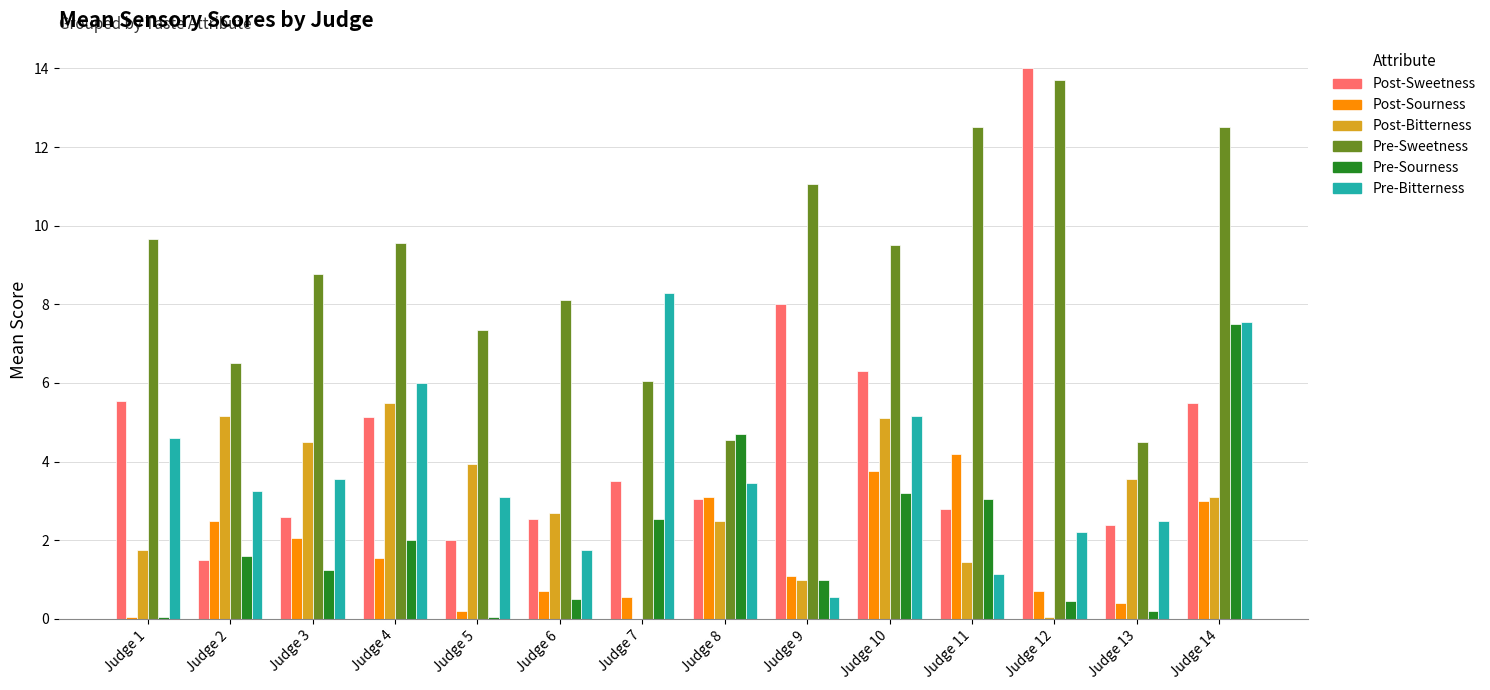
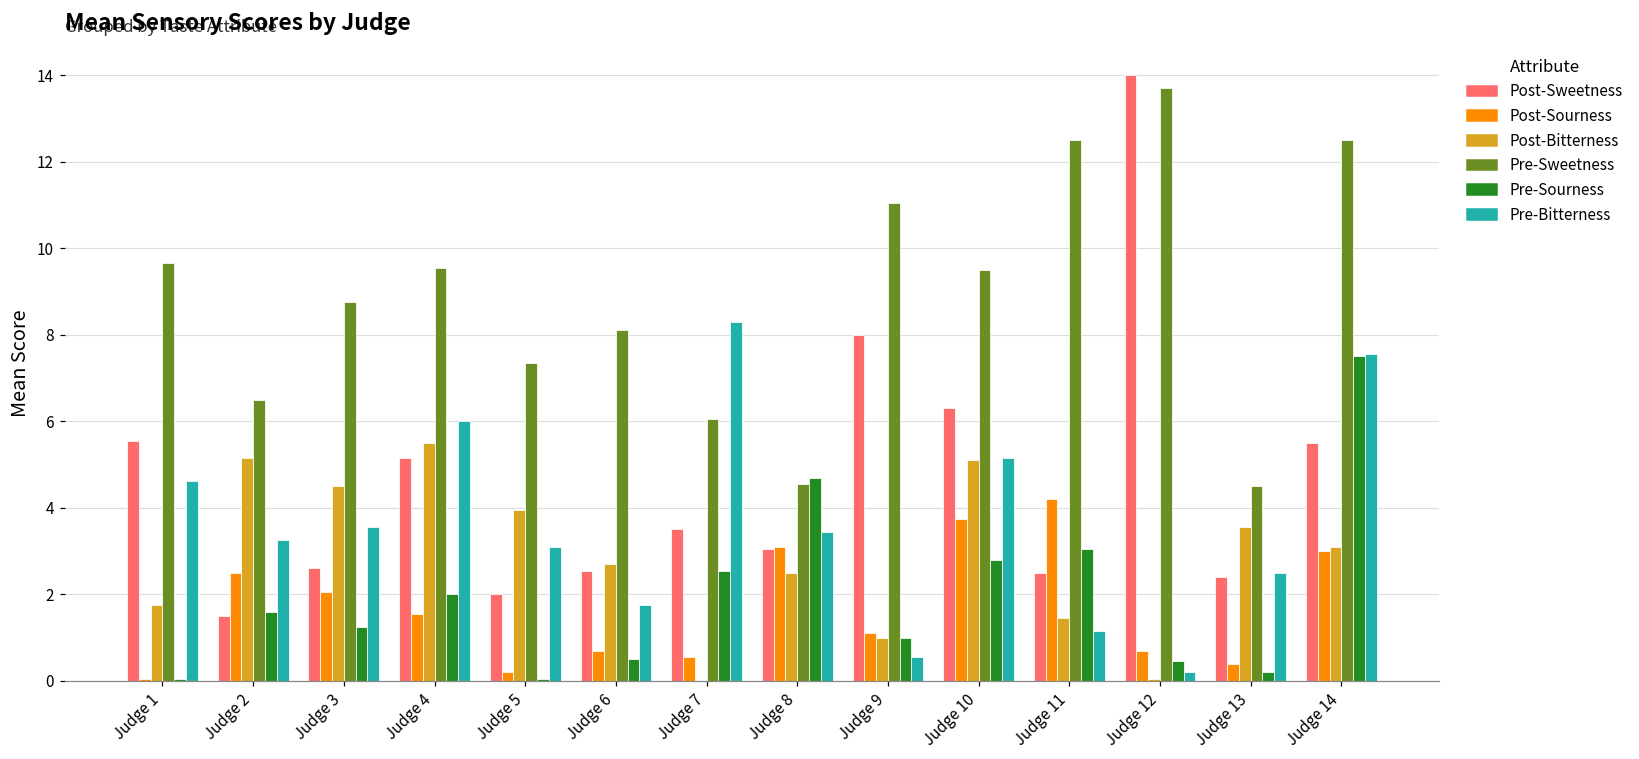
Pre-Sourness, Judge 10: 3.2 -> 2.8
Post-Sweetness, Judge 11: 2.8 -> 2.5
Pre-Bitterness, Judge 12: 2.2 -> 0.2
